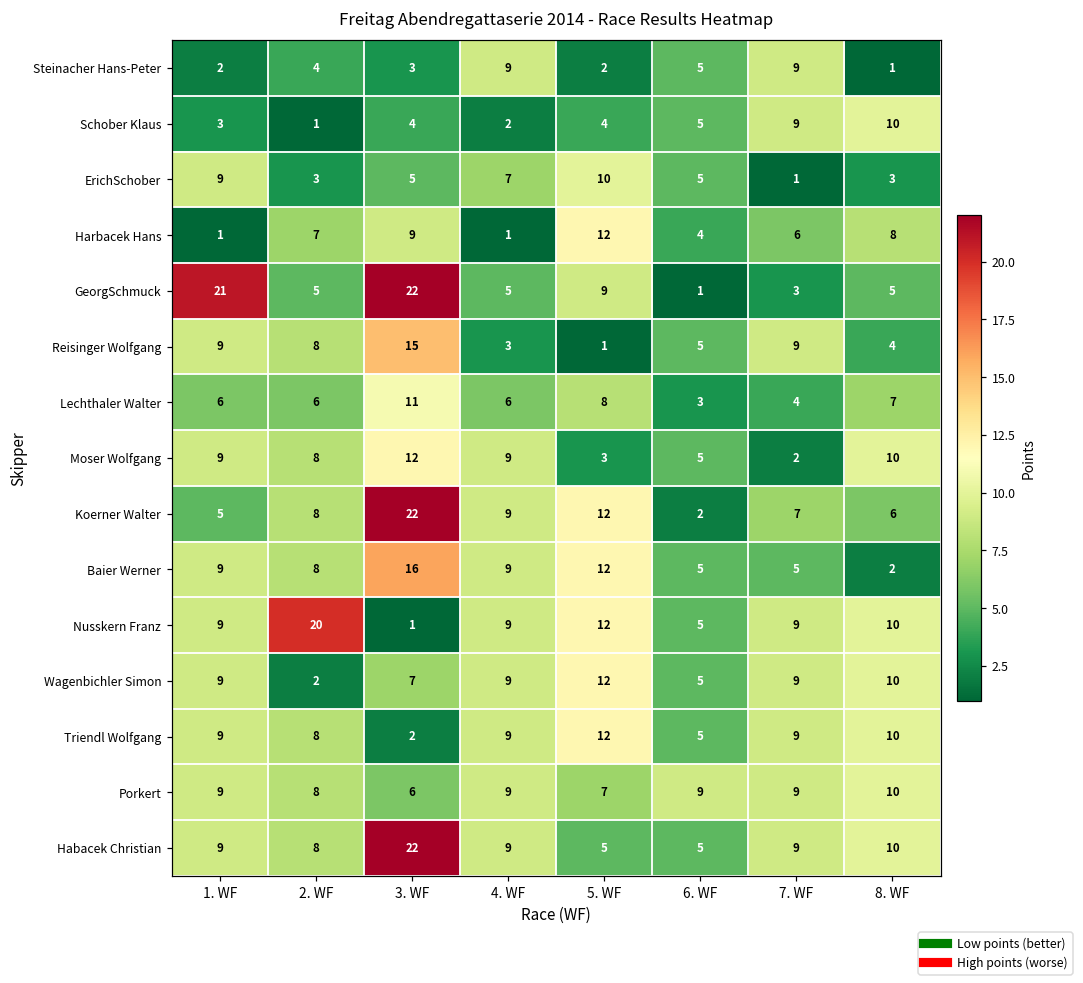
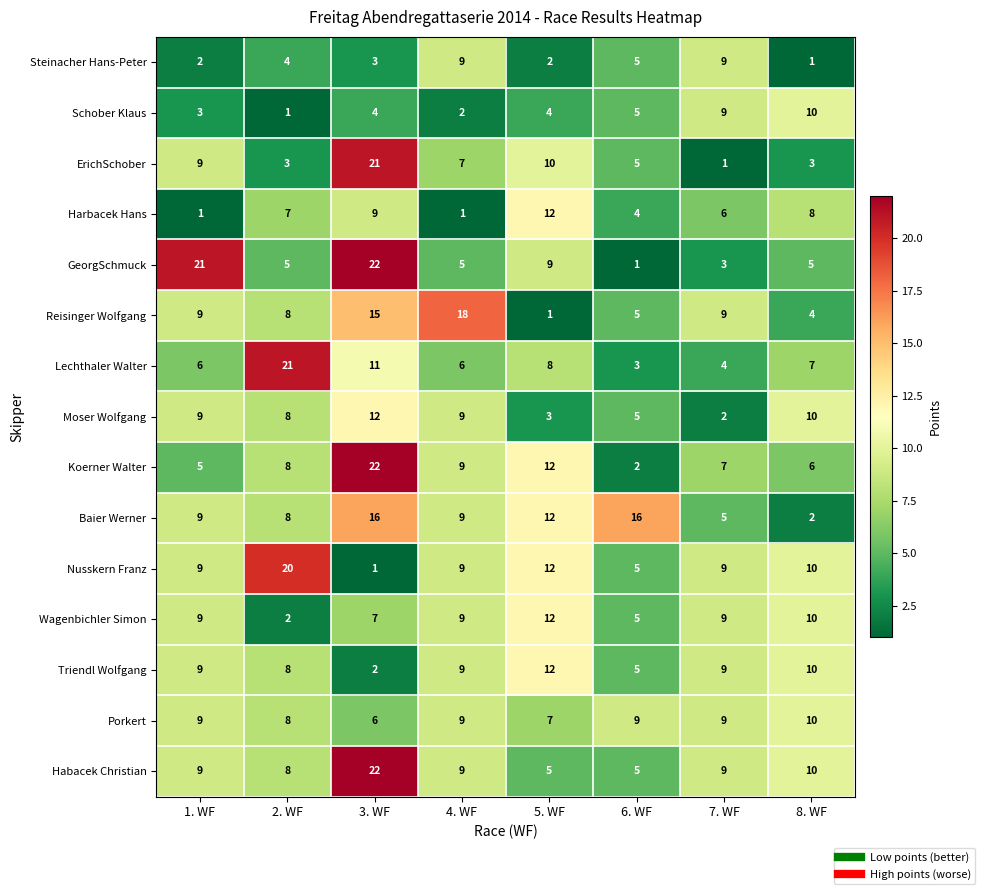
ErichSchober, 3. WF: 5 -> 21
Reisinger Wolfgang, 4. WF: 3 -> 18
Lechthaler Walter, 2. WF: 6 -> 21
Baier Werner, 6. WF: 5 -> 16
